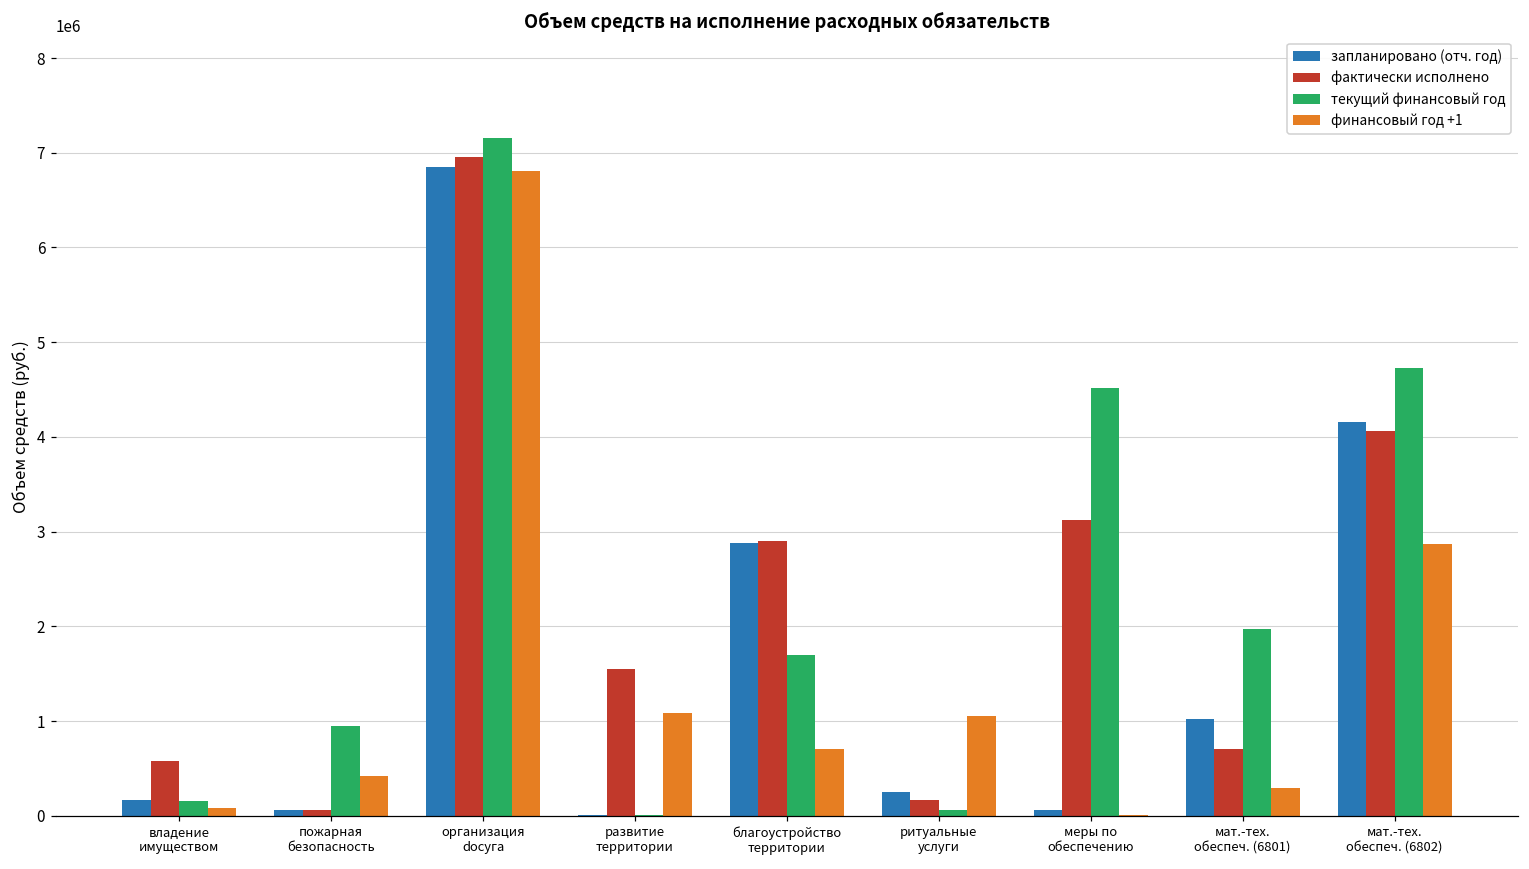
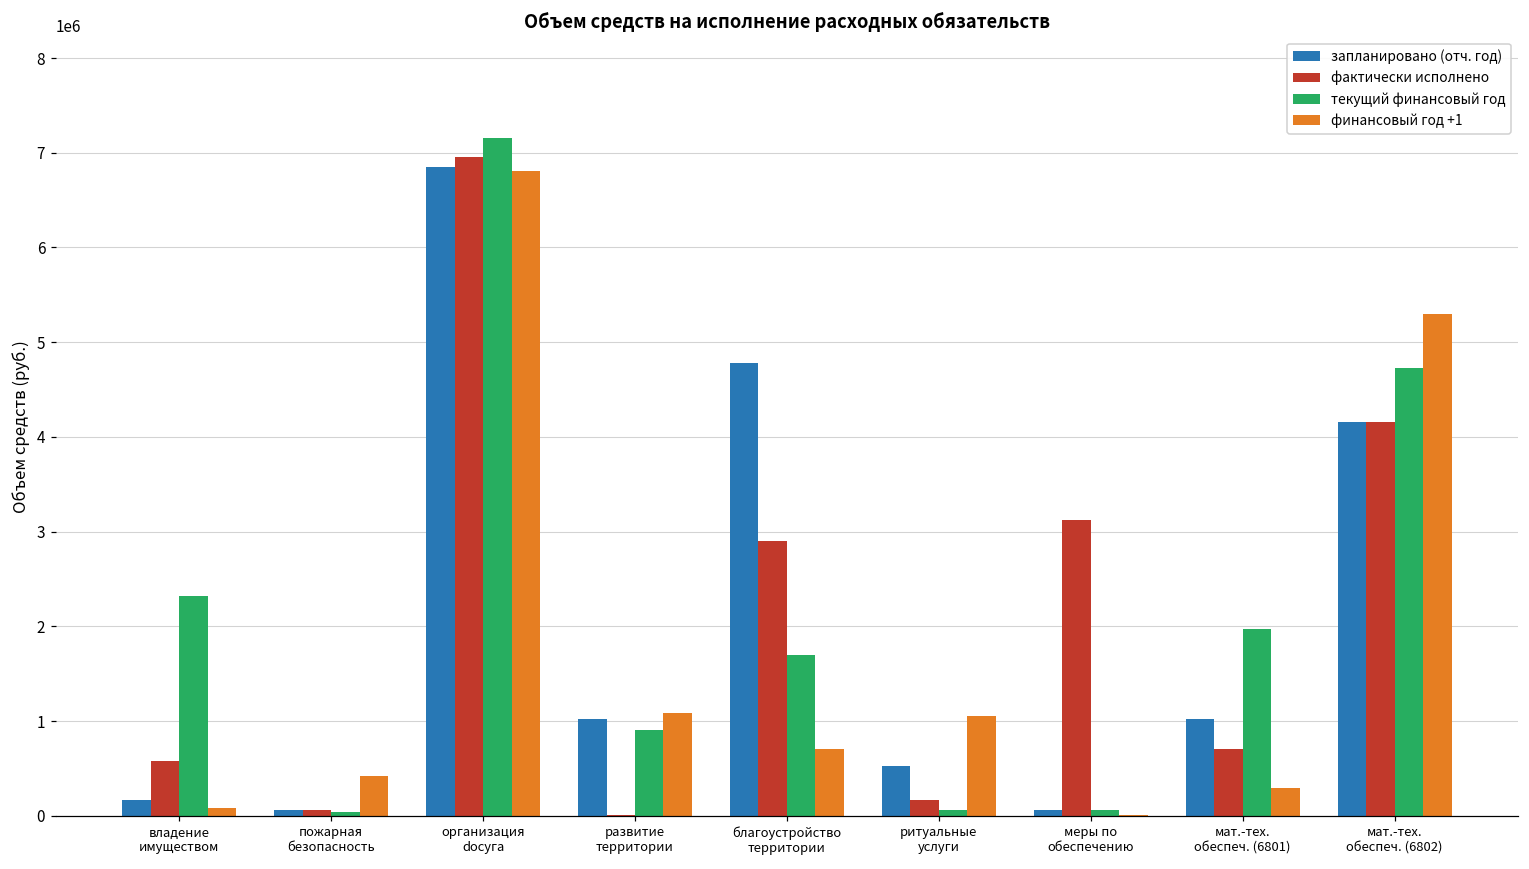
текущий финансовый год, владение имуществом: 200000 -> 2300000
текущий финансовый год, пожарная безопасность: 900000 -> 0
запланировано (отч. год), развитие территории: 0 -> 1000000
фактически исполнено, развитие территории: 1500000 -> 0
текущий финансовый год, развитие территории: 0 -> 900000
запланировано (отч. год), благоустройство территории: 2900000 -> 4800000
запланировано (отч. год), ритуальные услуги: 300000 -> 500000
текущий финансовый год, меры по обеспечению: 4500000 -> 100000
фактически исполнено, мат.-тех. обеспеч. (6802): 4100000 -> 4200000
финансовый год +1, мат.-тех. обеспеч. (6802): 2900000 -> 5300000
